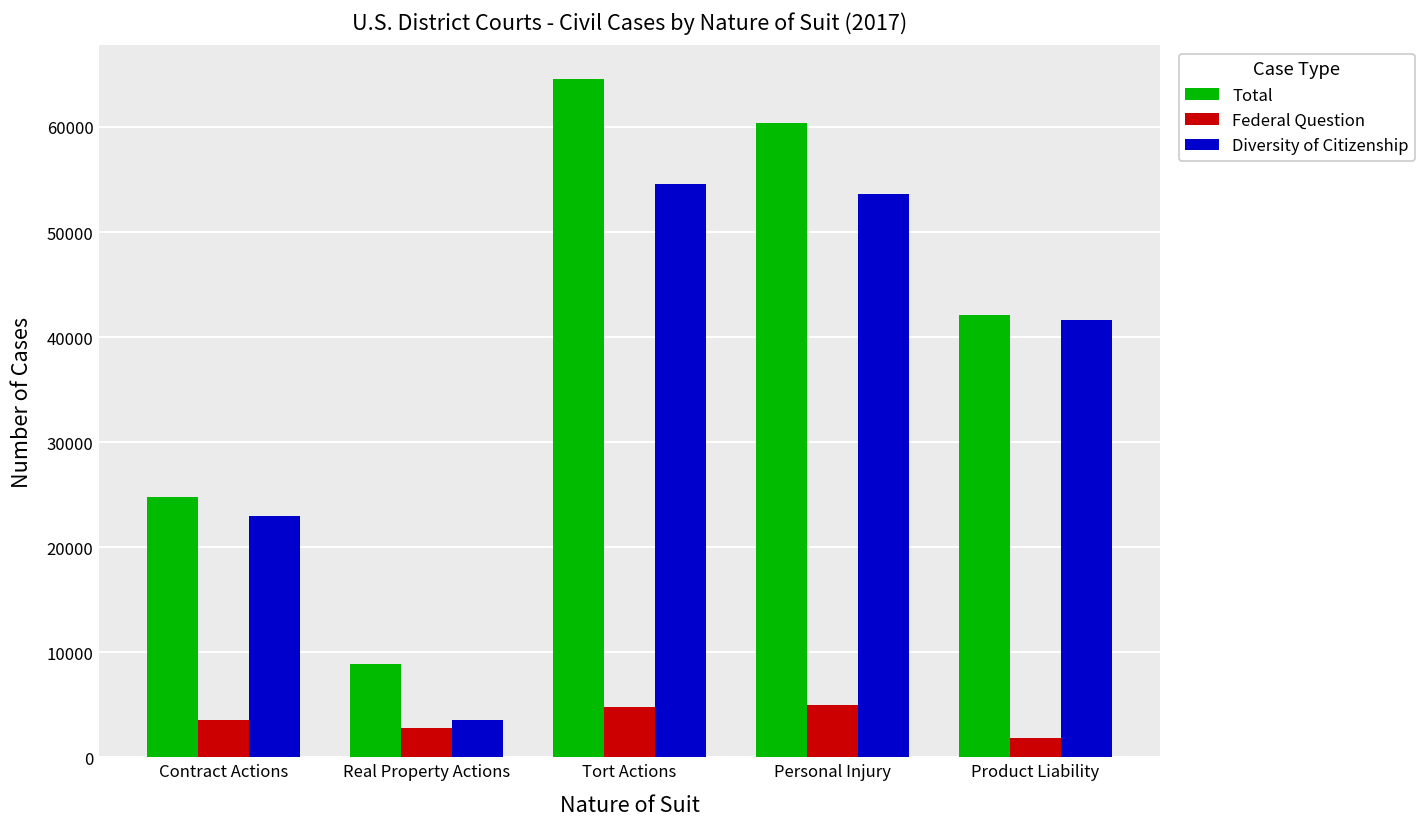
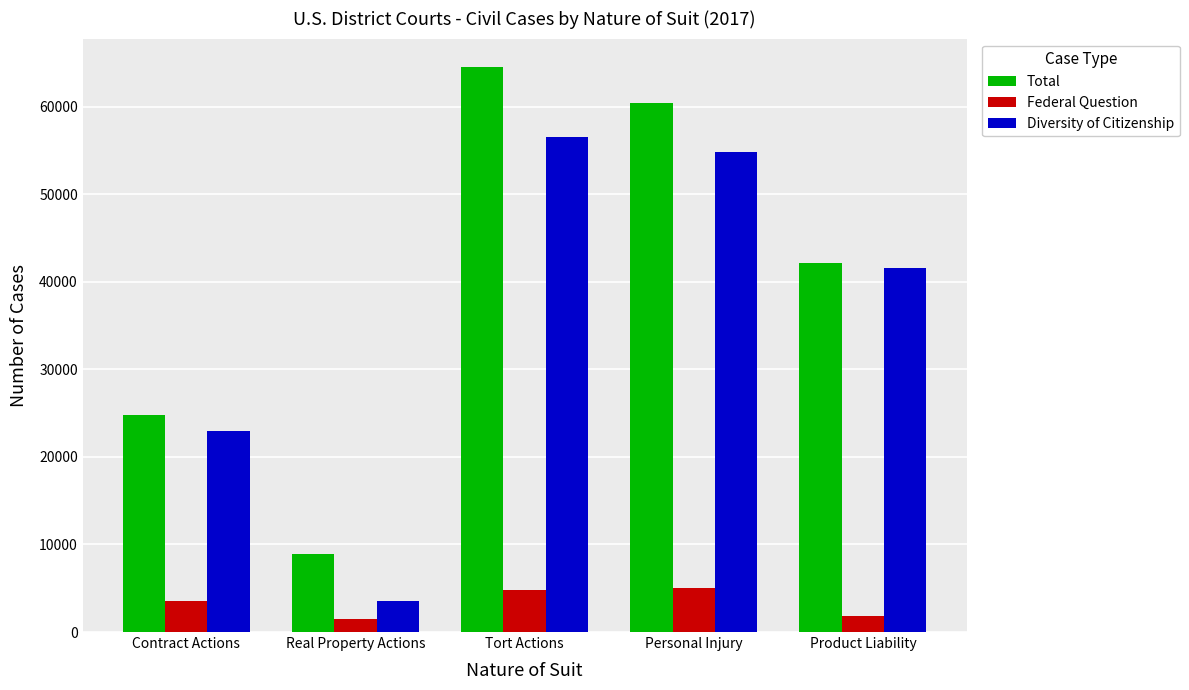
Federal Question, Real Property Actions: 3000 -> 1000
Diversity of Citizenship, Tort Actions: 55000 -> 57000
Diversity of Citizenship, Personal Injury: 54000 -> 55000
